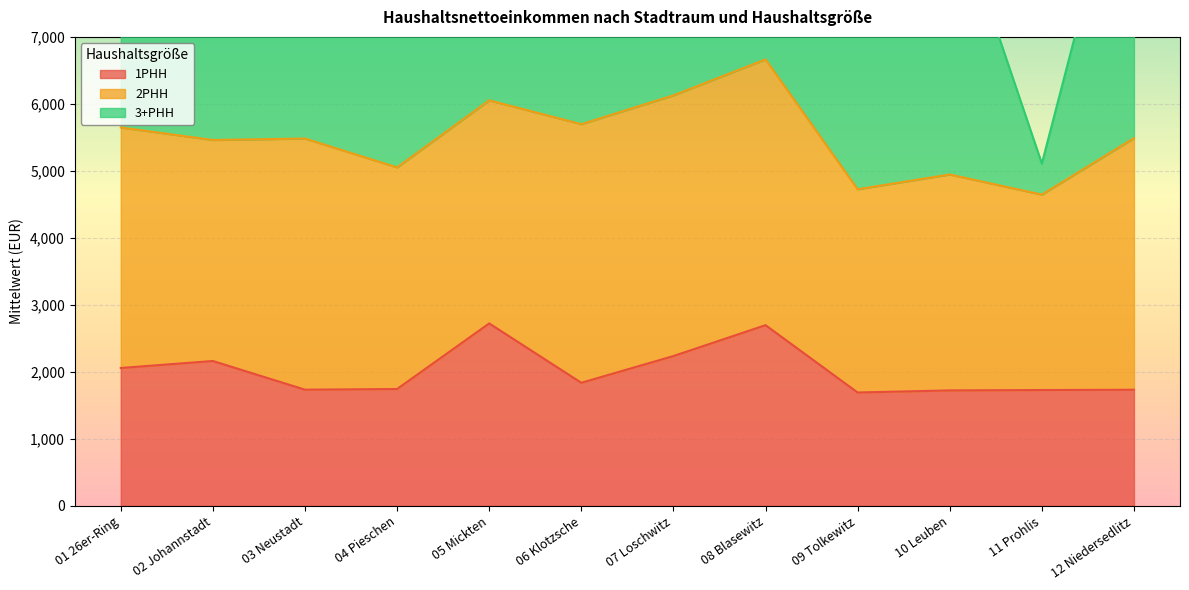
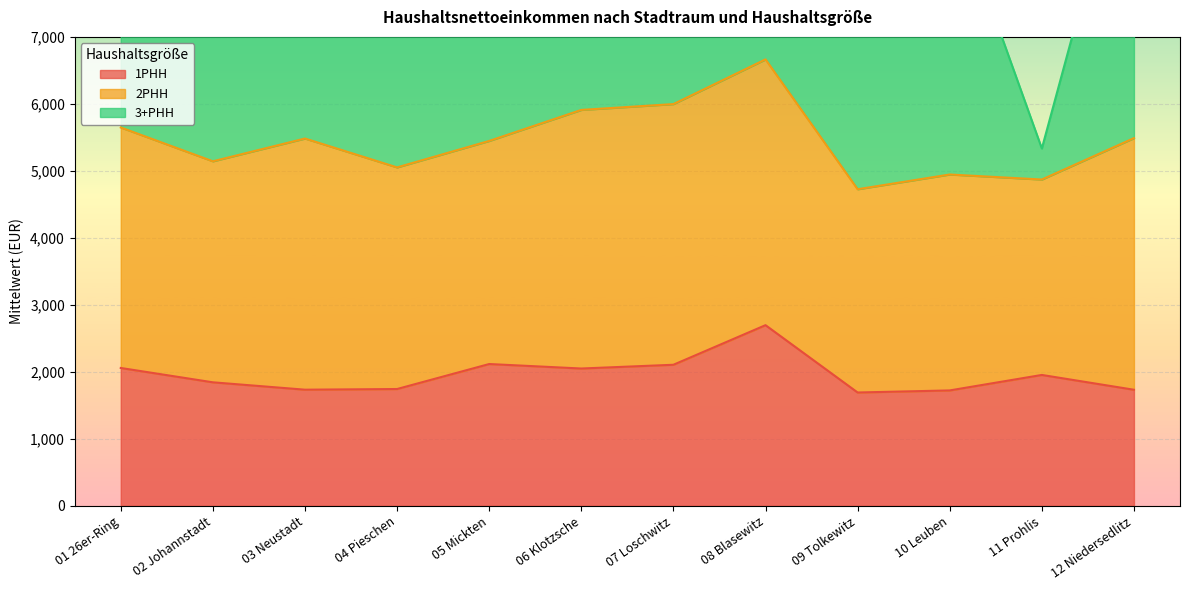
1PHH, 02 Johannstadt: 2,200 -> 1,800
1PHH, 05 Mickten: 2,700 -> 2,100
1PHH, 06 Klotzsche: 1,800 -> 2,100
1PHH, 07 Loschwitz: 2,200 -> 2,100
1PHH, 11 Prohlis: 1,700 -> 2,000
